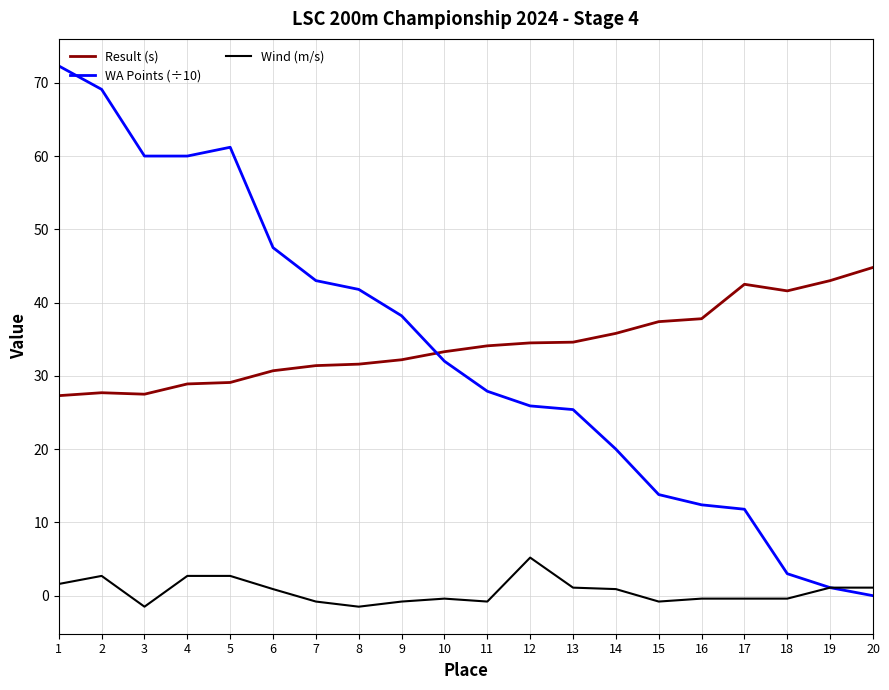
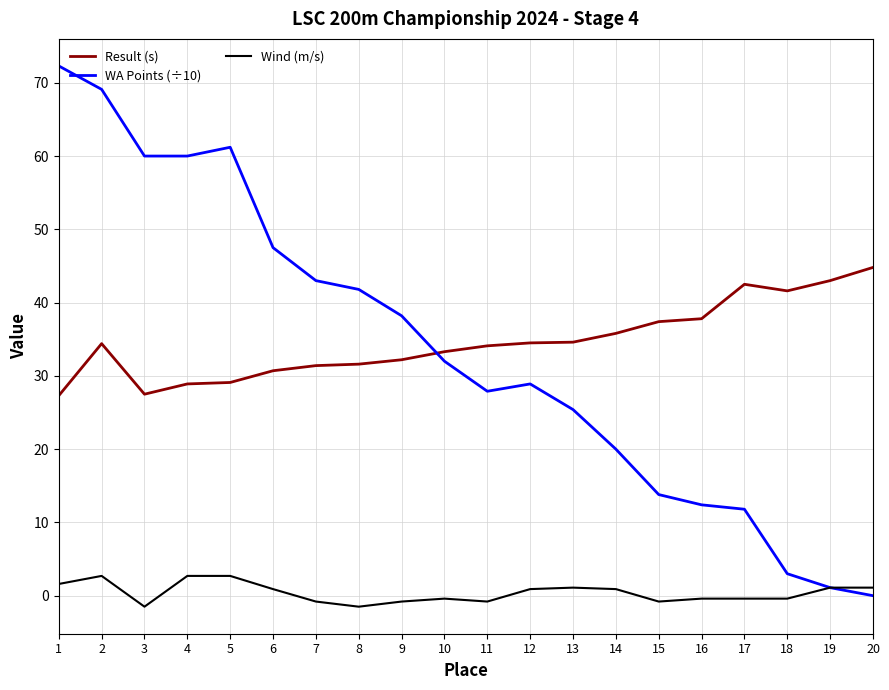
Result (s), 2: 28 -> 34
WA Points (÷10), 12: 26 -> 29
Wind (m/s), 12: 5 -> 1
